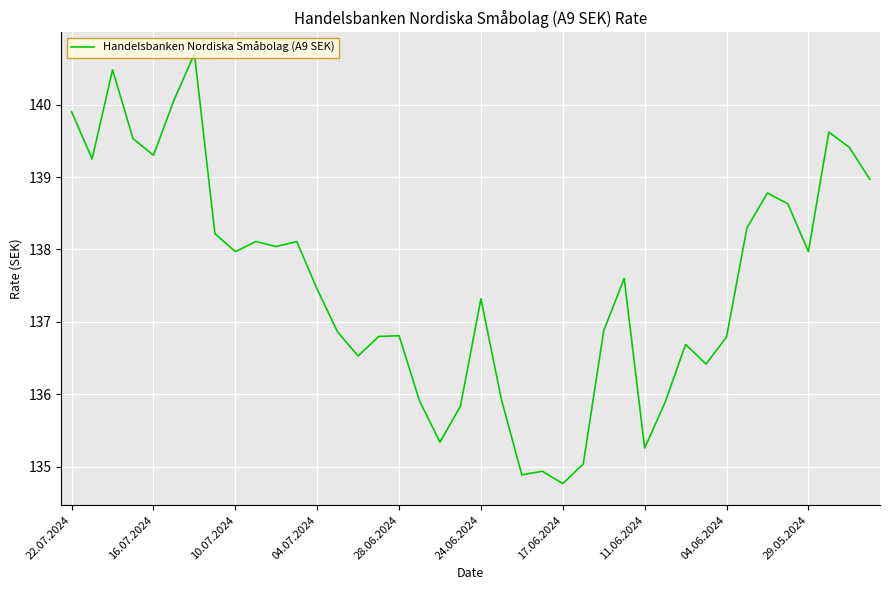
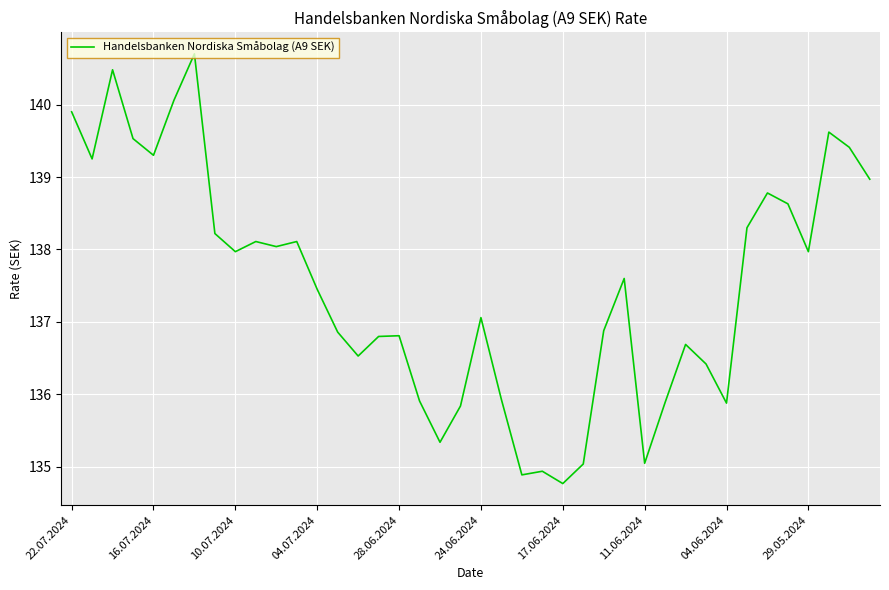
24.06.2024: 137.3 -> 137.1
11.06.2024: 135.3 -> 135.1
04.06.2024: 136.8 -> 135.9
